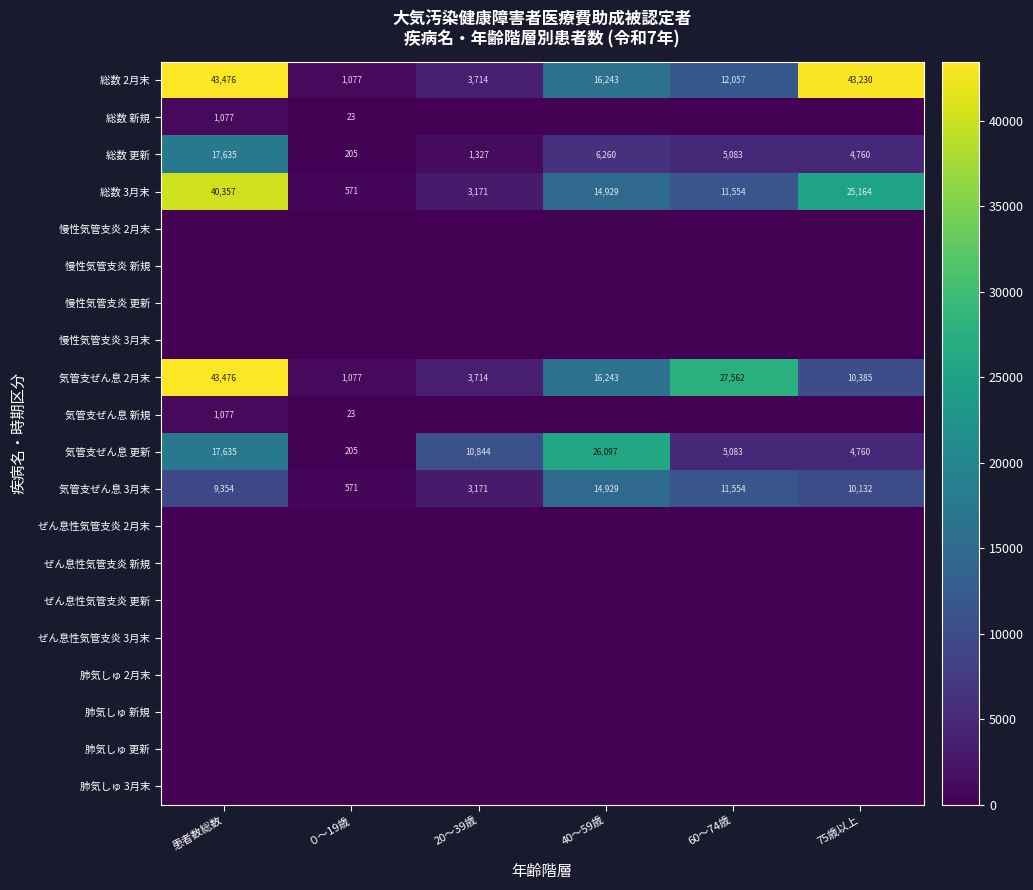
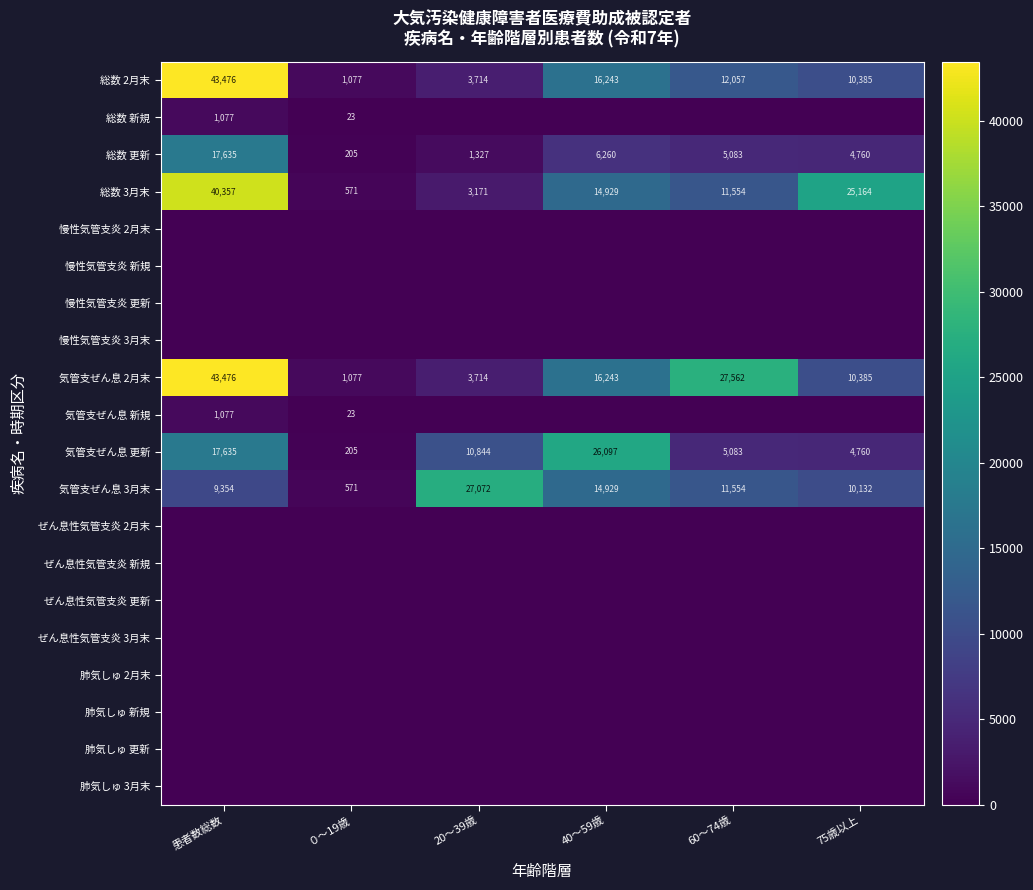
総数 2月末, 75歳以上: 43,230 -> 10,385
気管支ぜん息 3月末, 20～39歳: 3,171 -> 27,072
